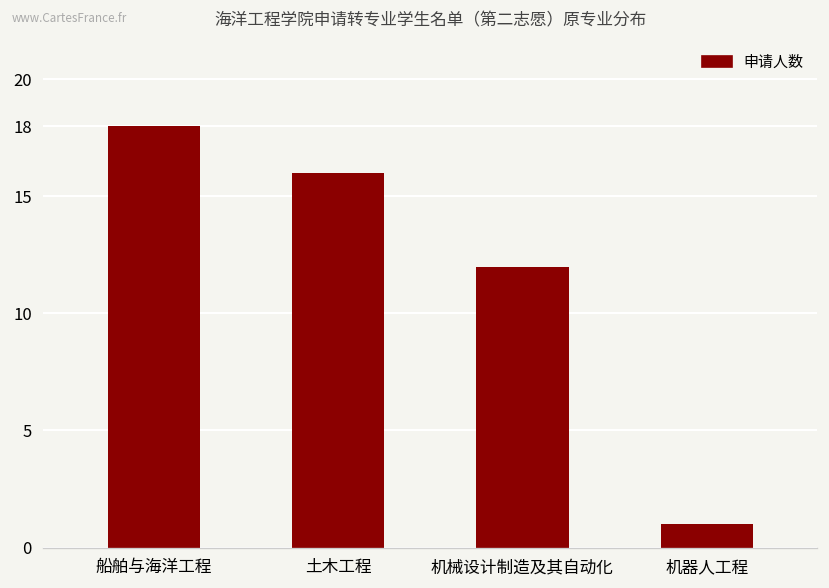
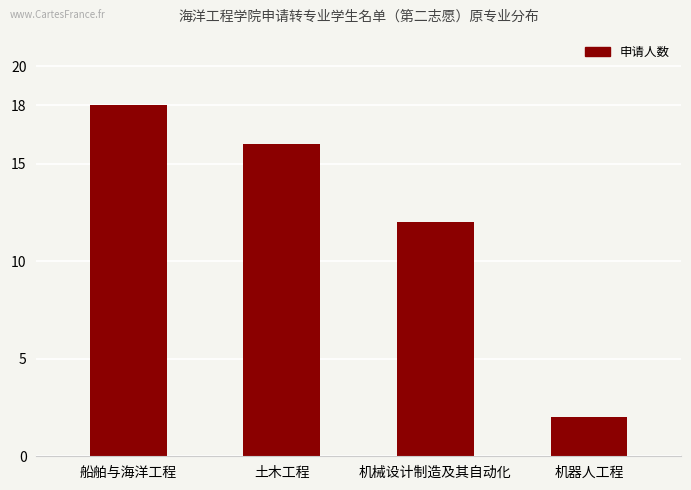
机器人工程: 1 -> 2
